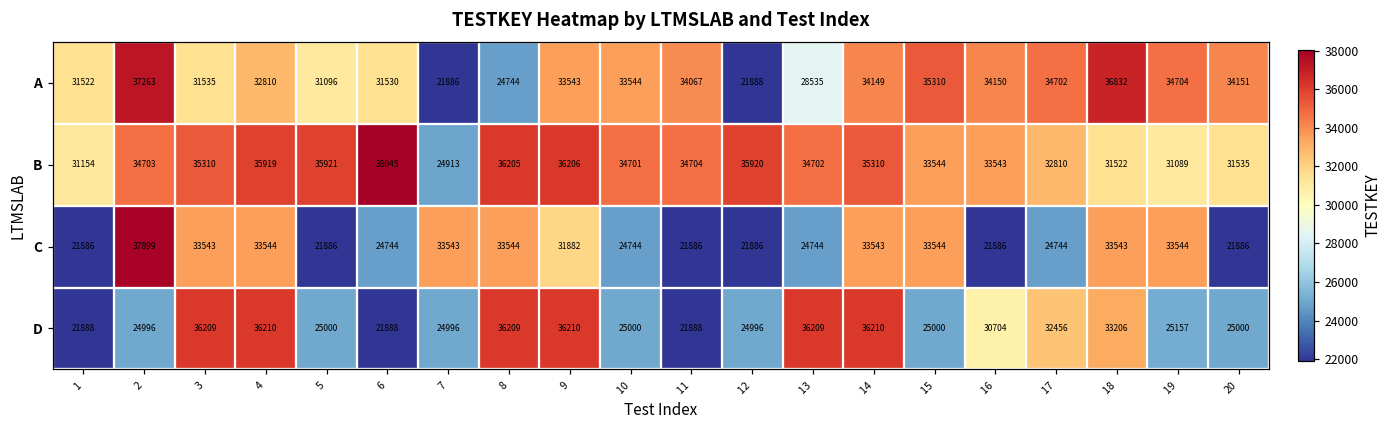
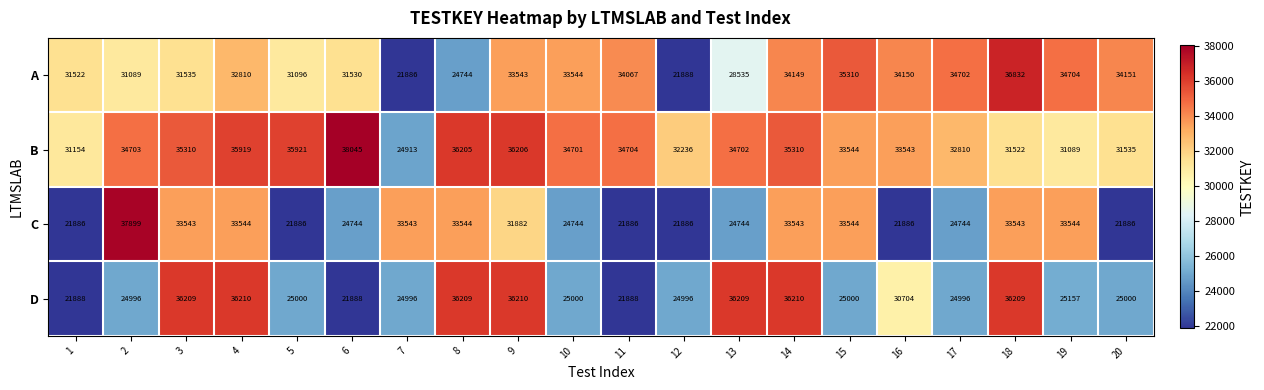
A, 2: 37263 -> 31089
B, 12: 35920 -> 32236
D, 17: 32456 -> 24996
D, 18: 33206 -> 36209
